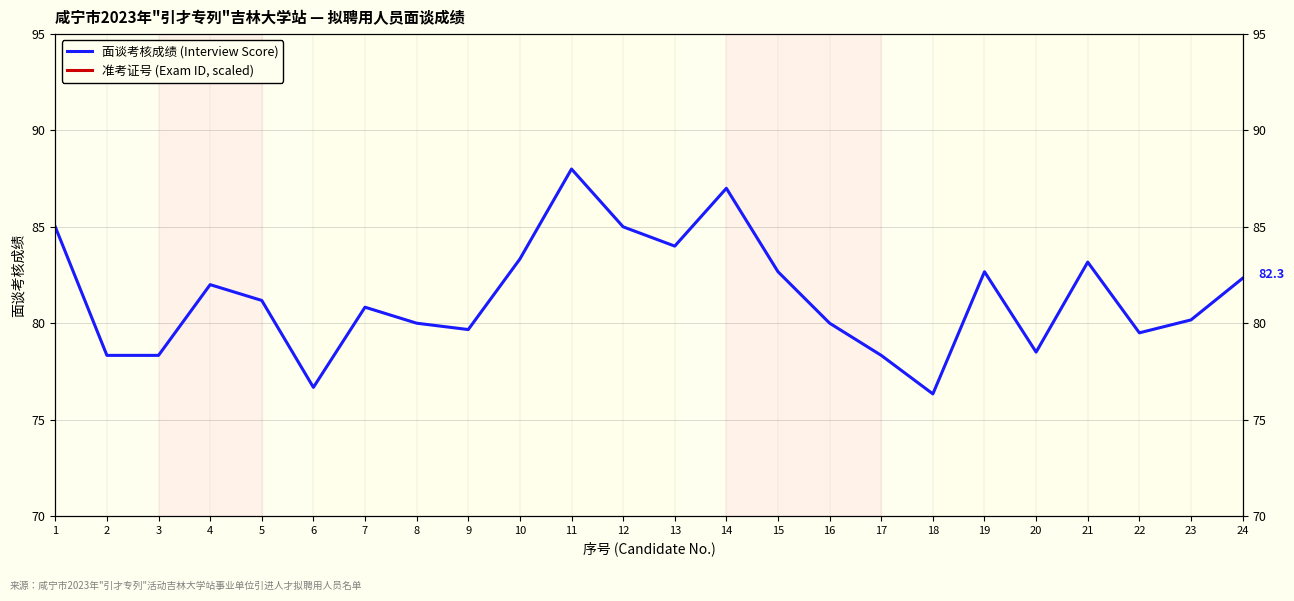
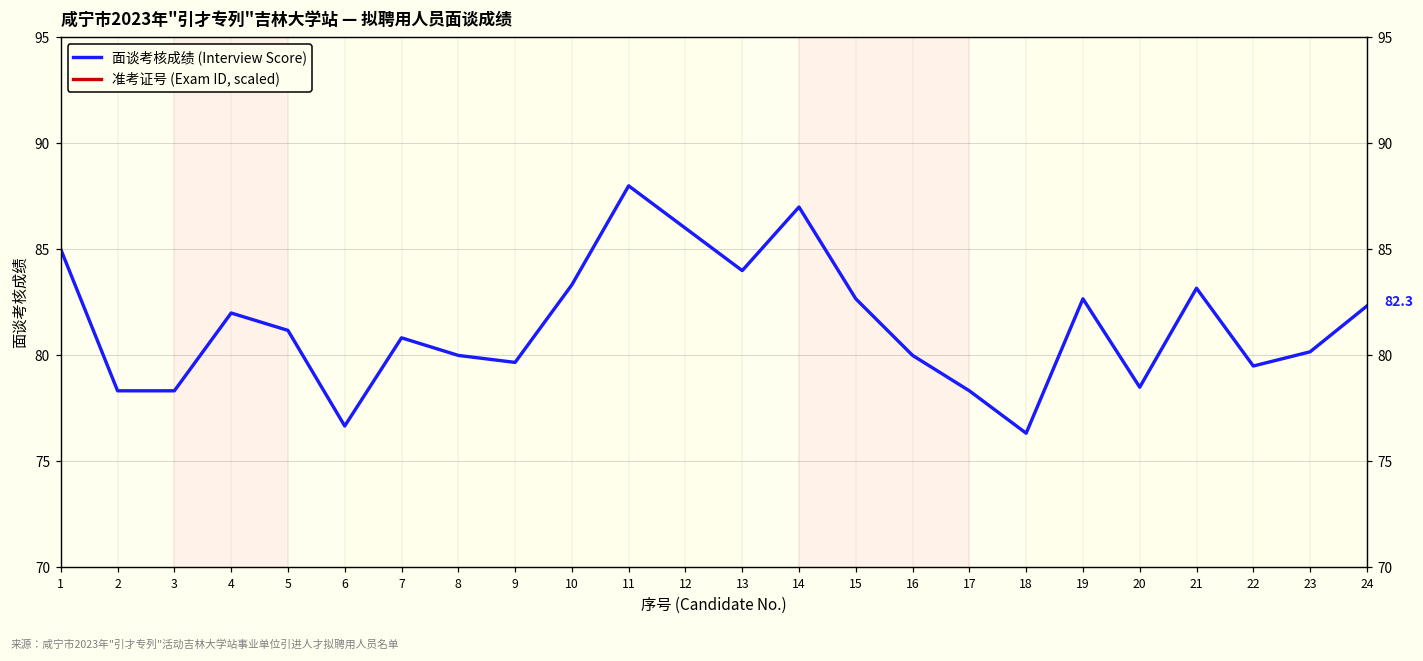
面谈考核成绩 (Interview Score), 12: 85 -> 86
